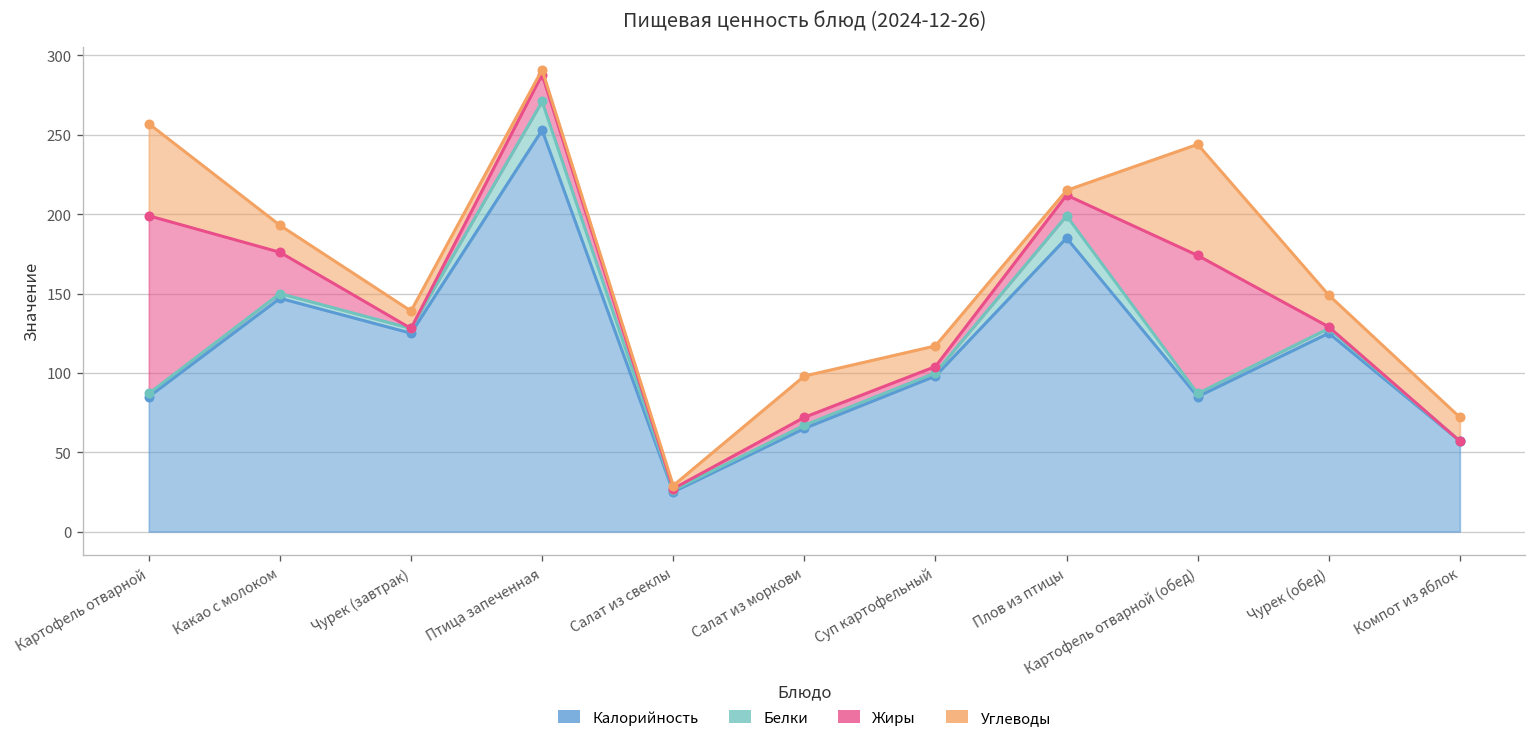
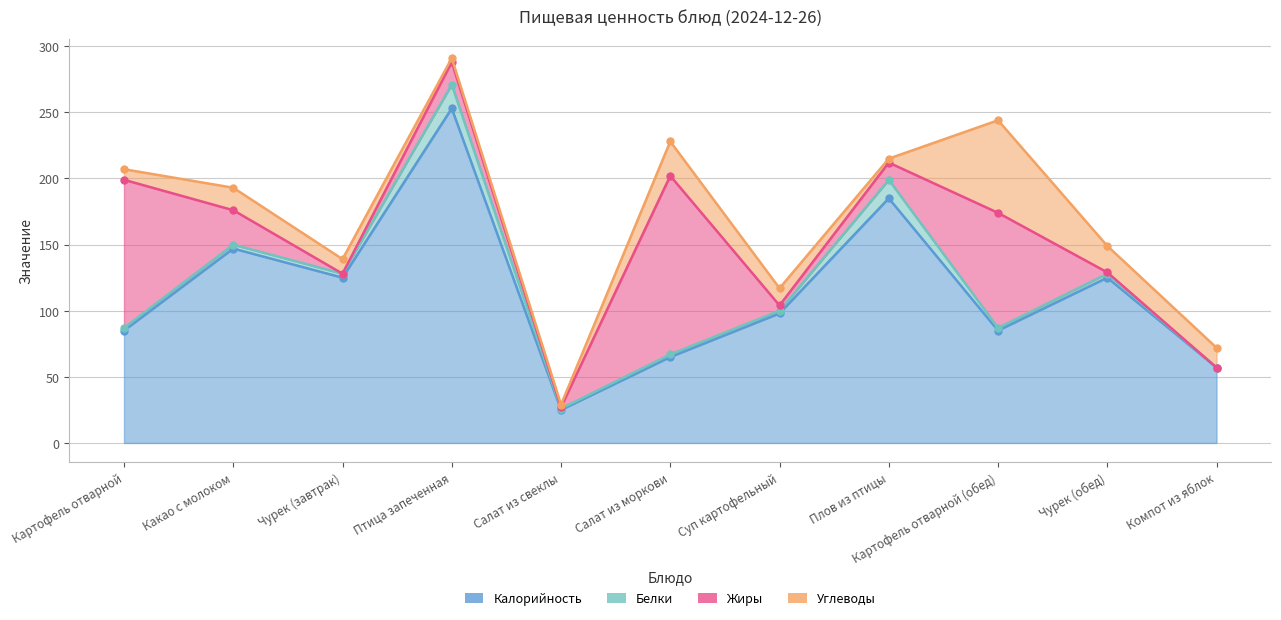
Углеводы, Картофель отварной: 58 -> 8
Жиры, Салат из моркови: 5 -> 135
